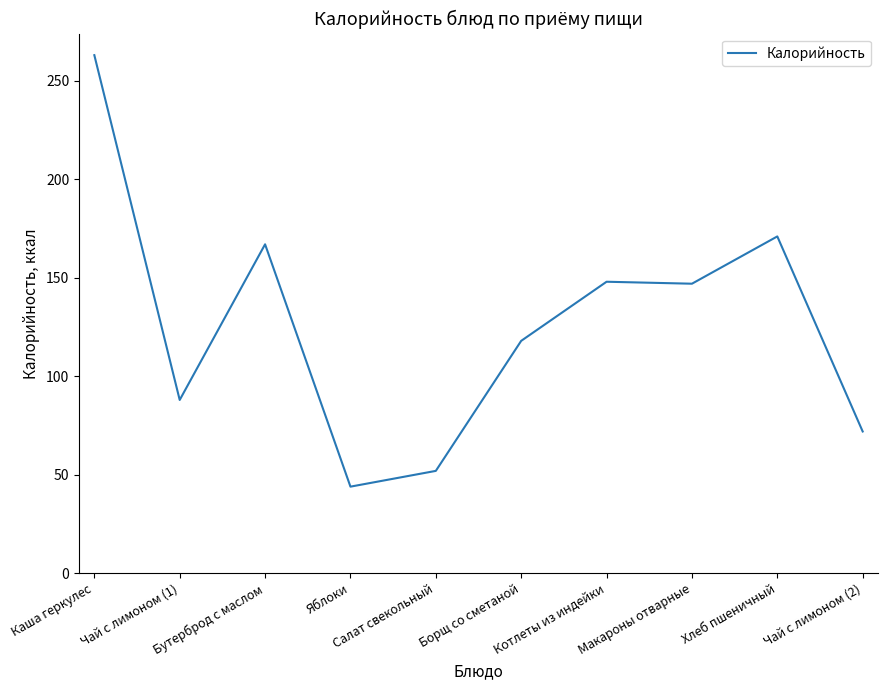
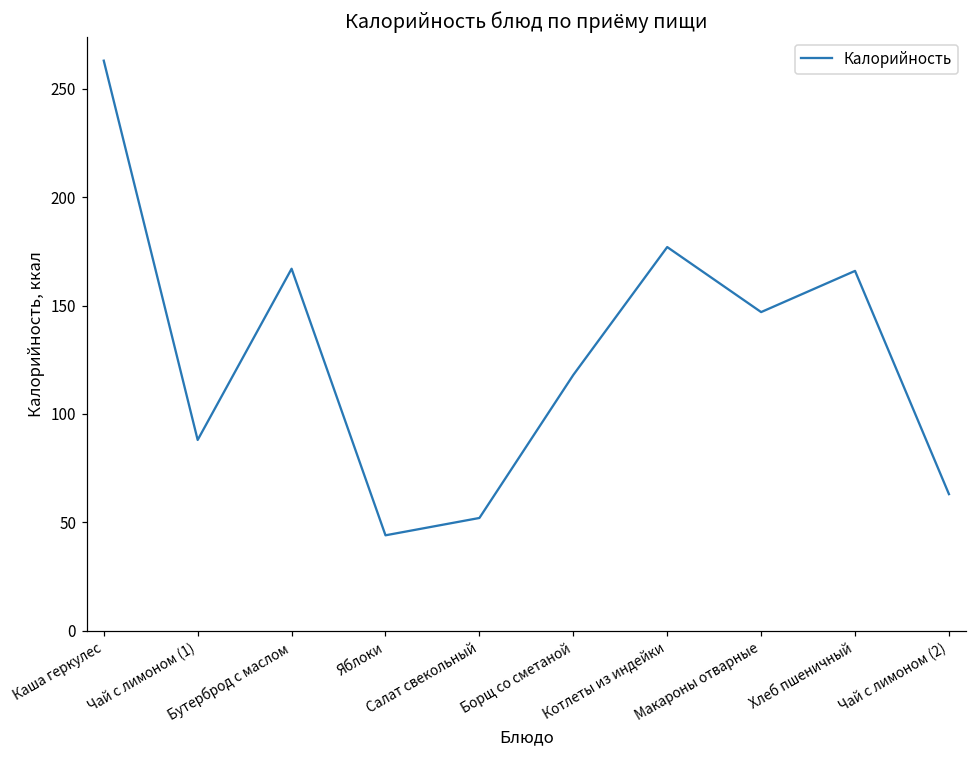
Котлеты из индейки: 148 -> 177
Хлеб пшеничный: 171 -> 166
Чай с лимоном (2): 72 -> 63
